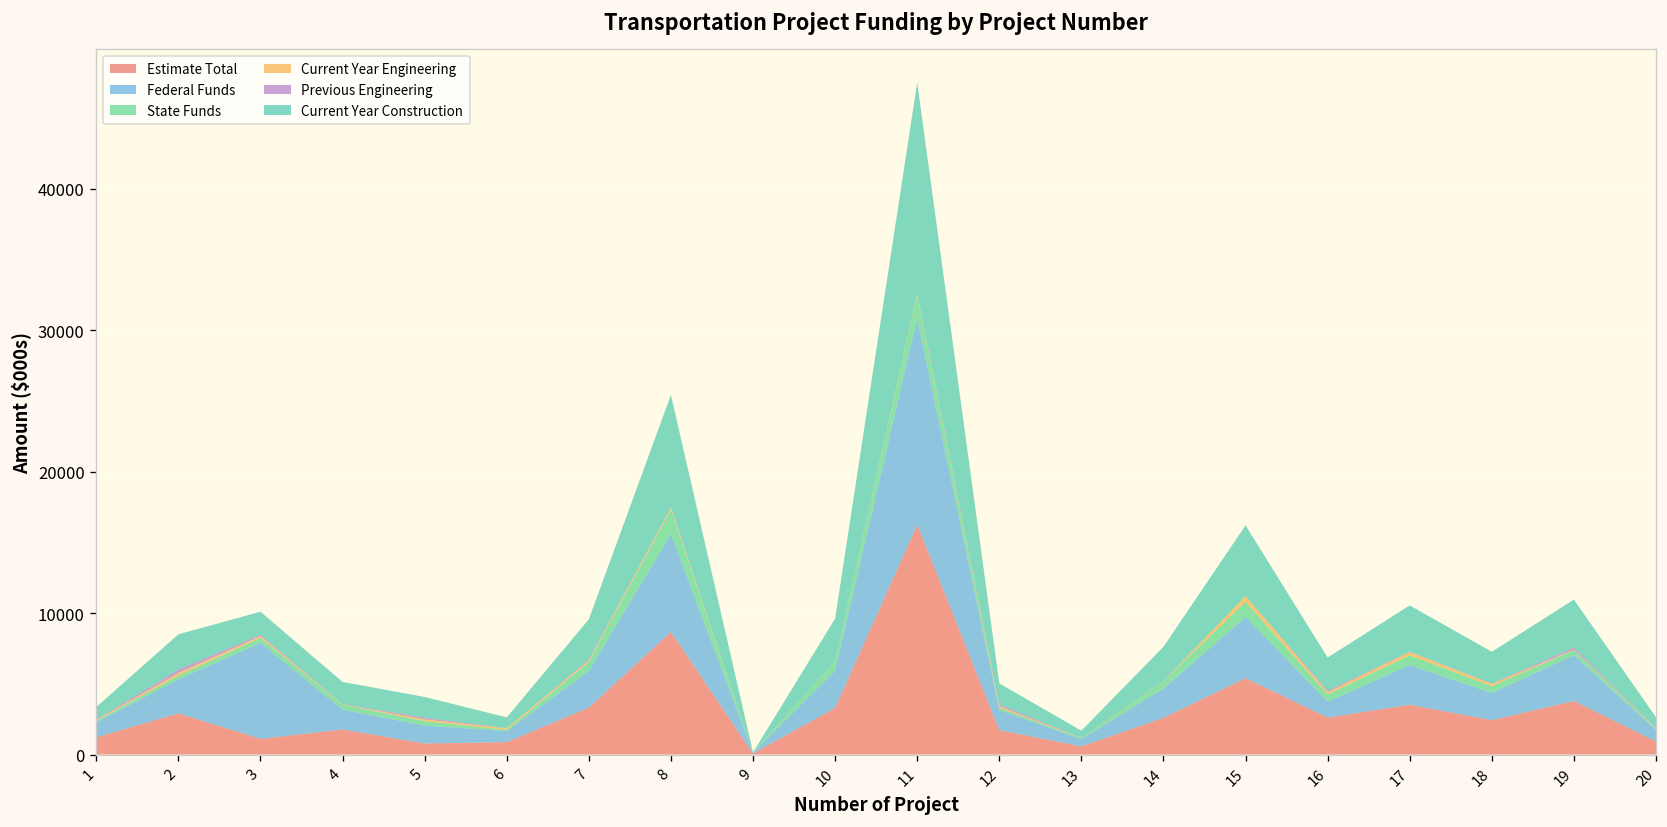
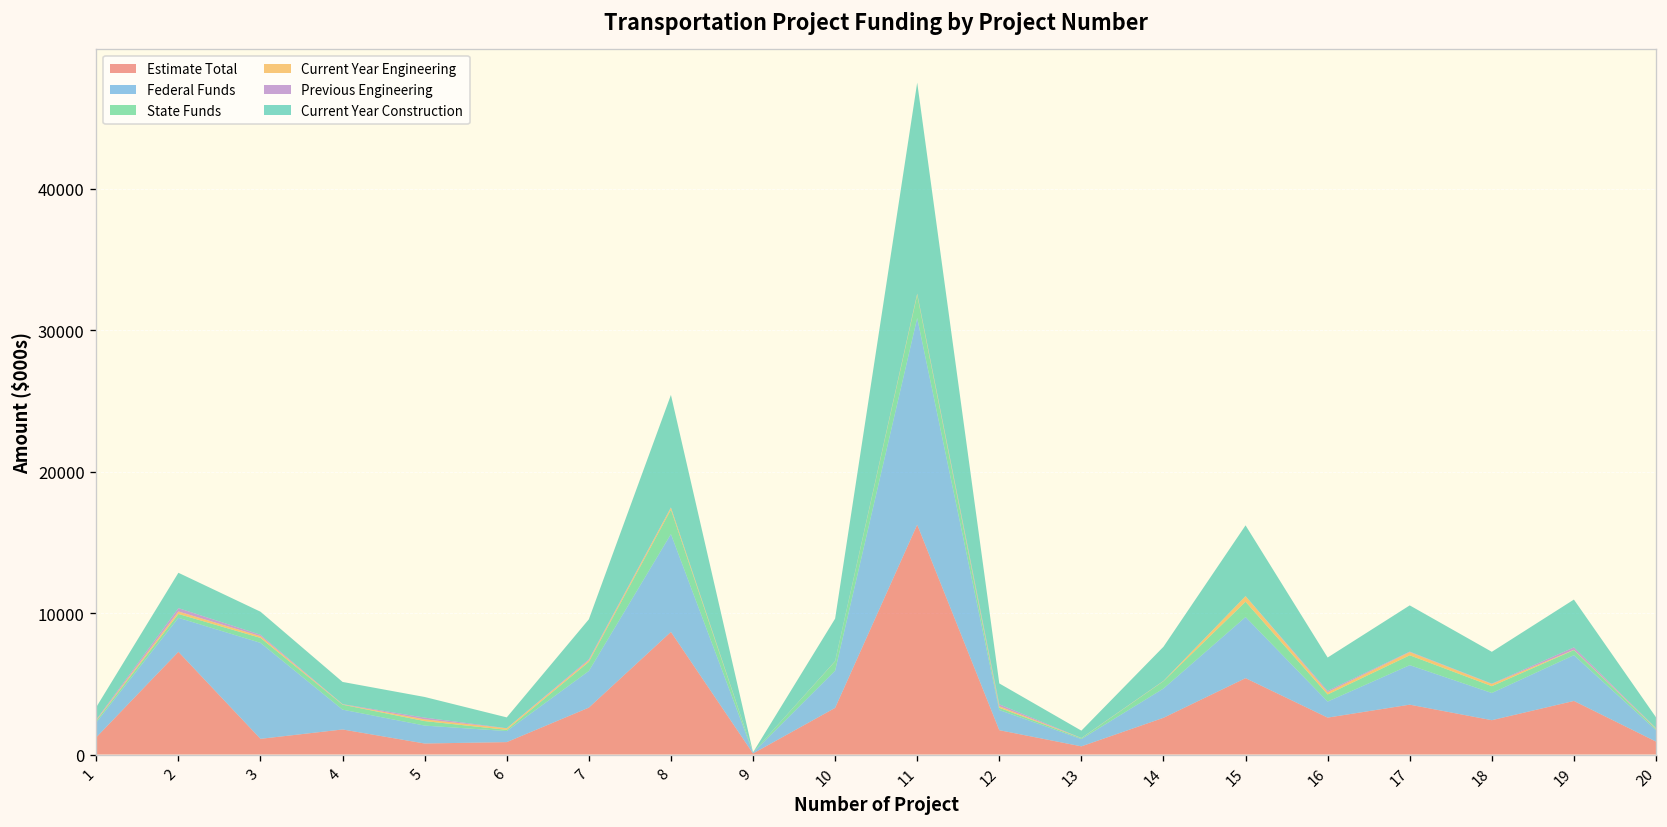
Estimate Total, 2: 2900 -> 7300
